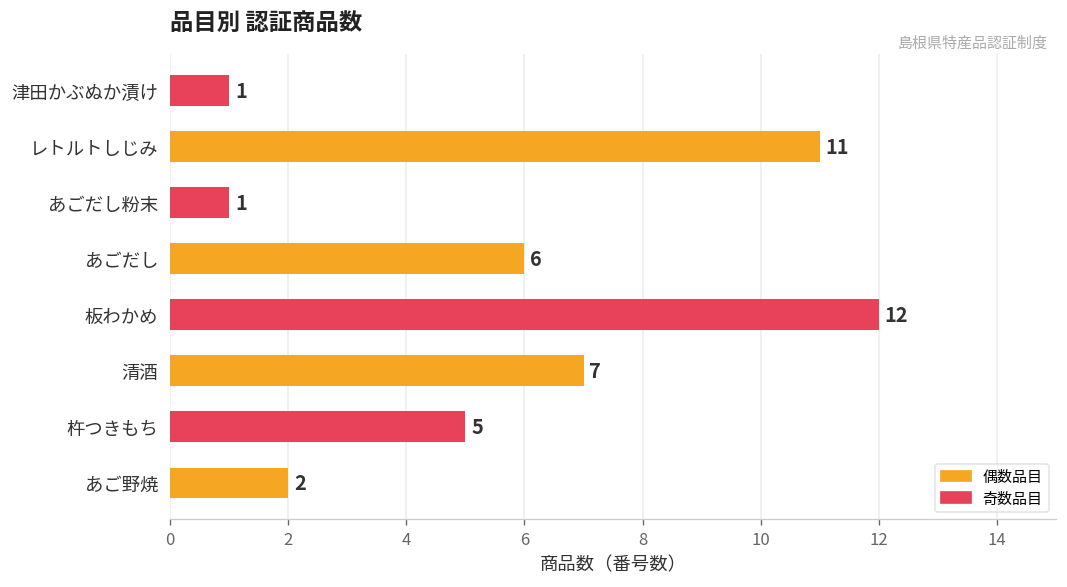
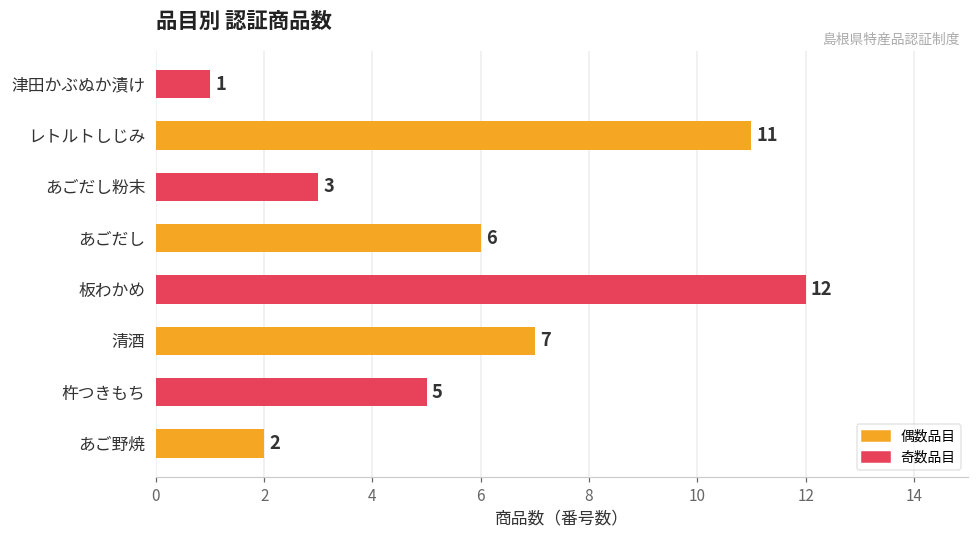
あごだし粉末: 1 -> 3
